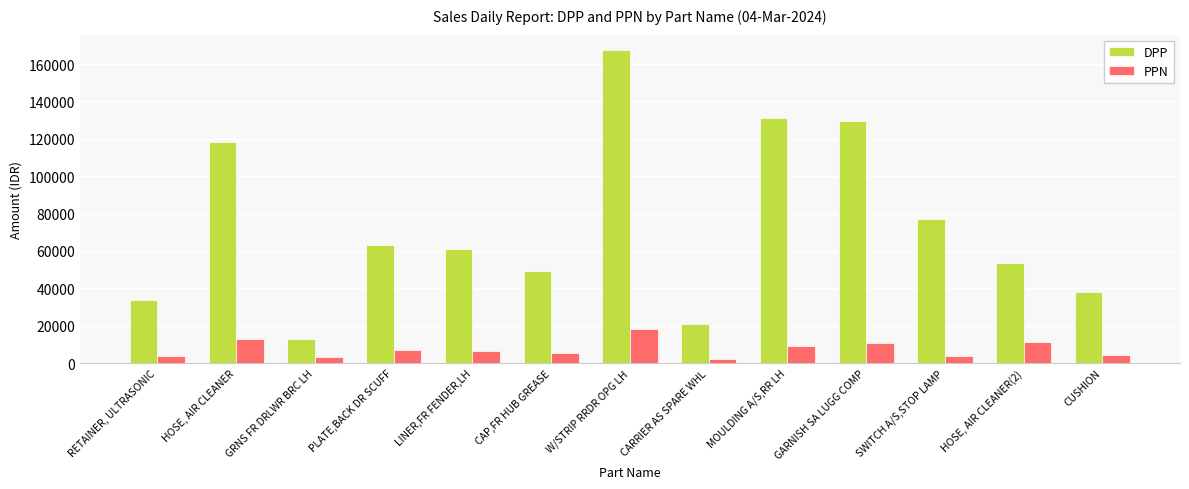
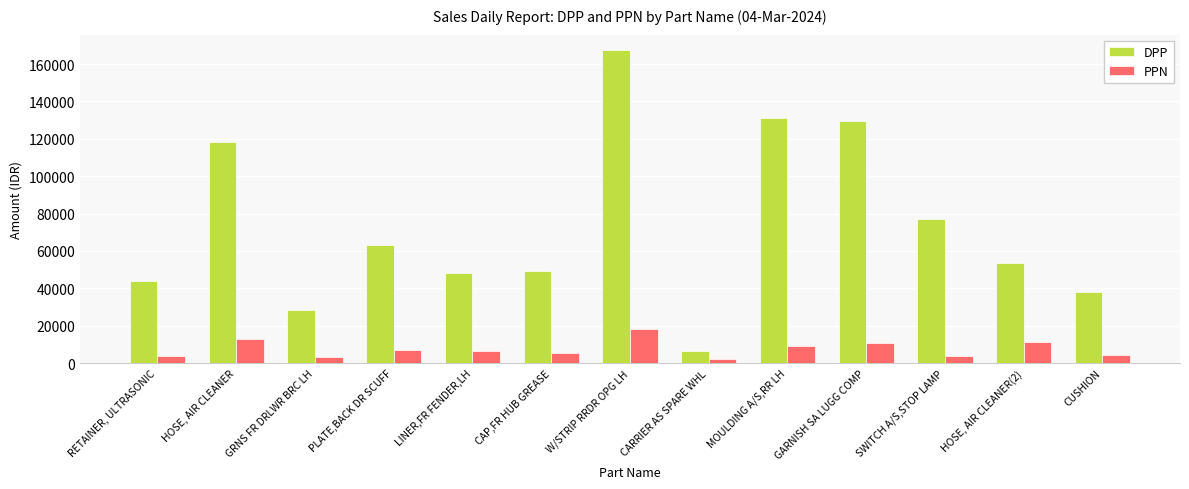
DPP, RETAINER, ULTRASONIC: 34000 -> 44000
DPP, GRNS FR DRLWR BRC LH: 13000 -> 28000
DPP, LINER,FR FENDER,LH: 61000 -> 48000
DPP, CARRIER AS SPARE WHL: 21000 -> 7000
